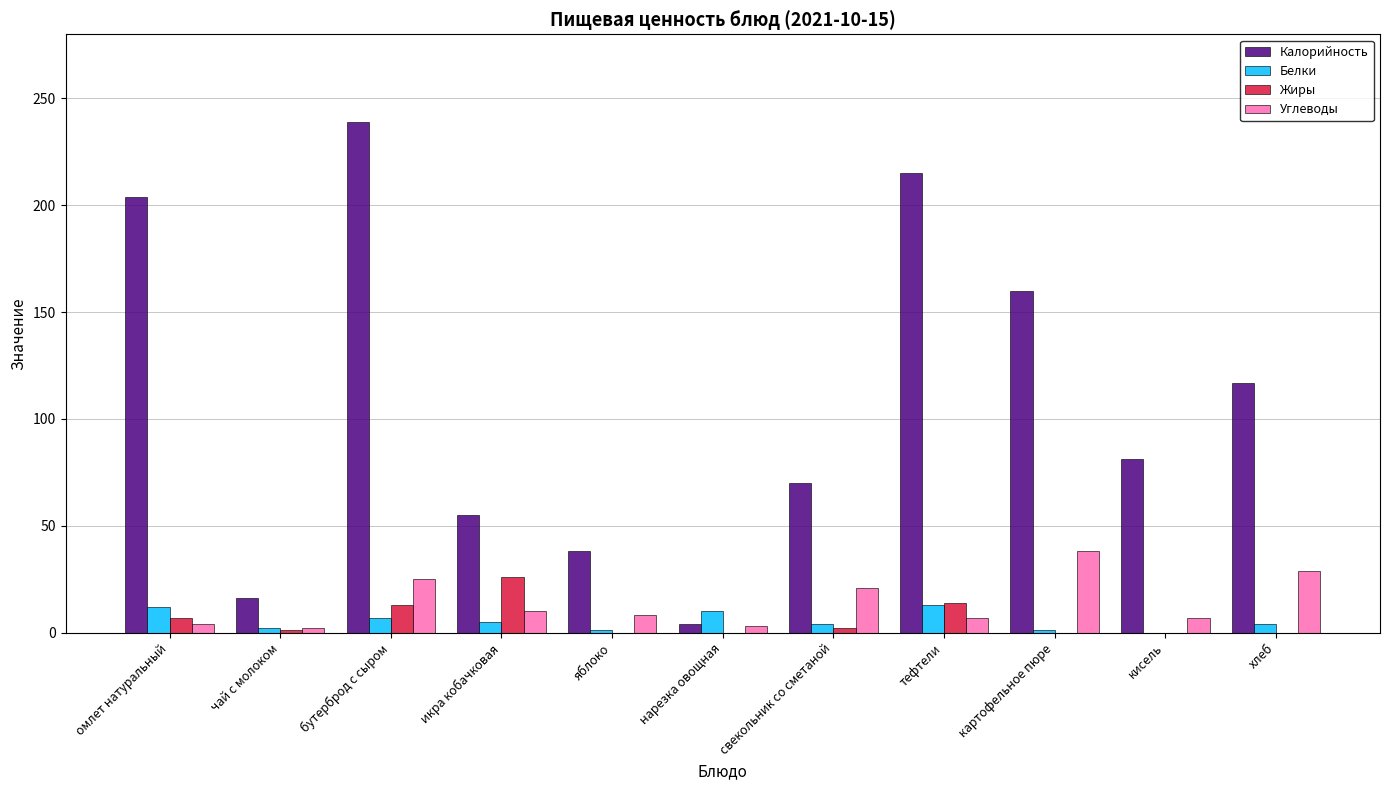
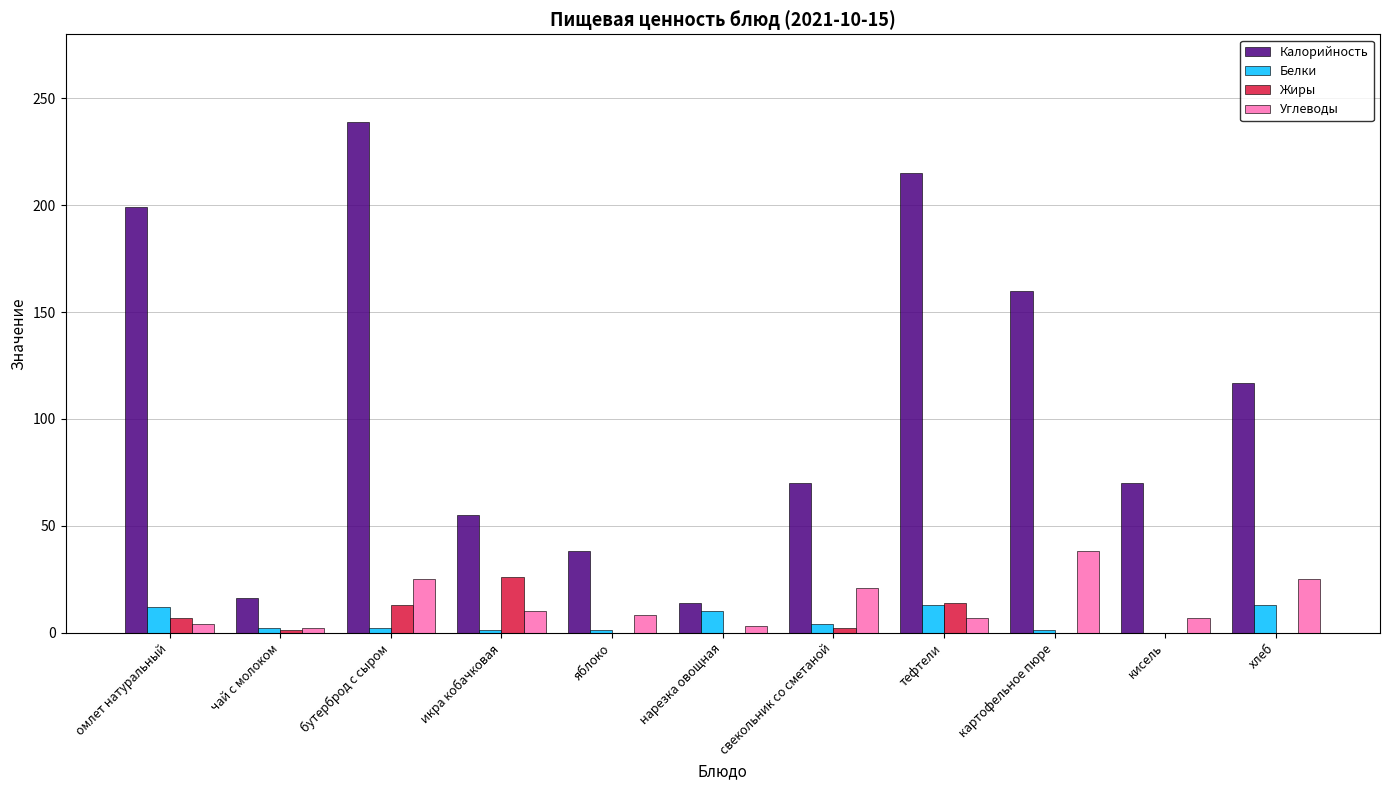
Калорийность, омлет натуральный: 204 -> 199
Белки, бутерброд с сыром: 7 -> 2
Белки, икра кобачковая: 5 -> 1
Калорийность, нарезка овощная: 4 -> 14
Калорийность, кисель: 81 -> 70
Белки, хлеб: 4 -> 13
Углеводы, хлеб: 29 -> 25
